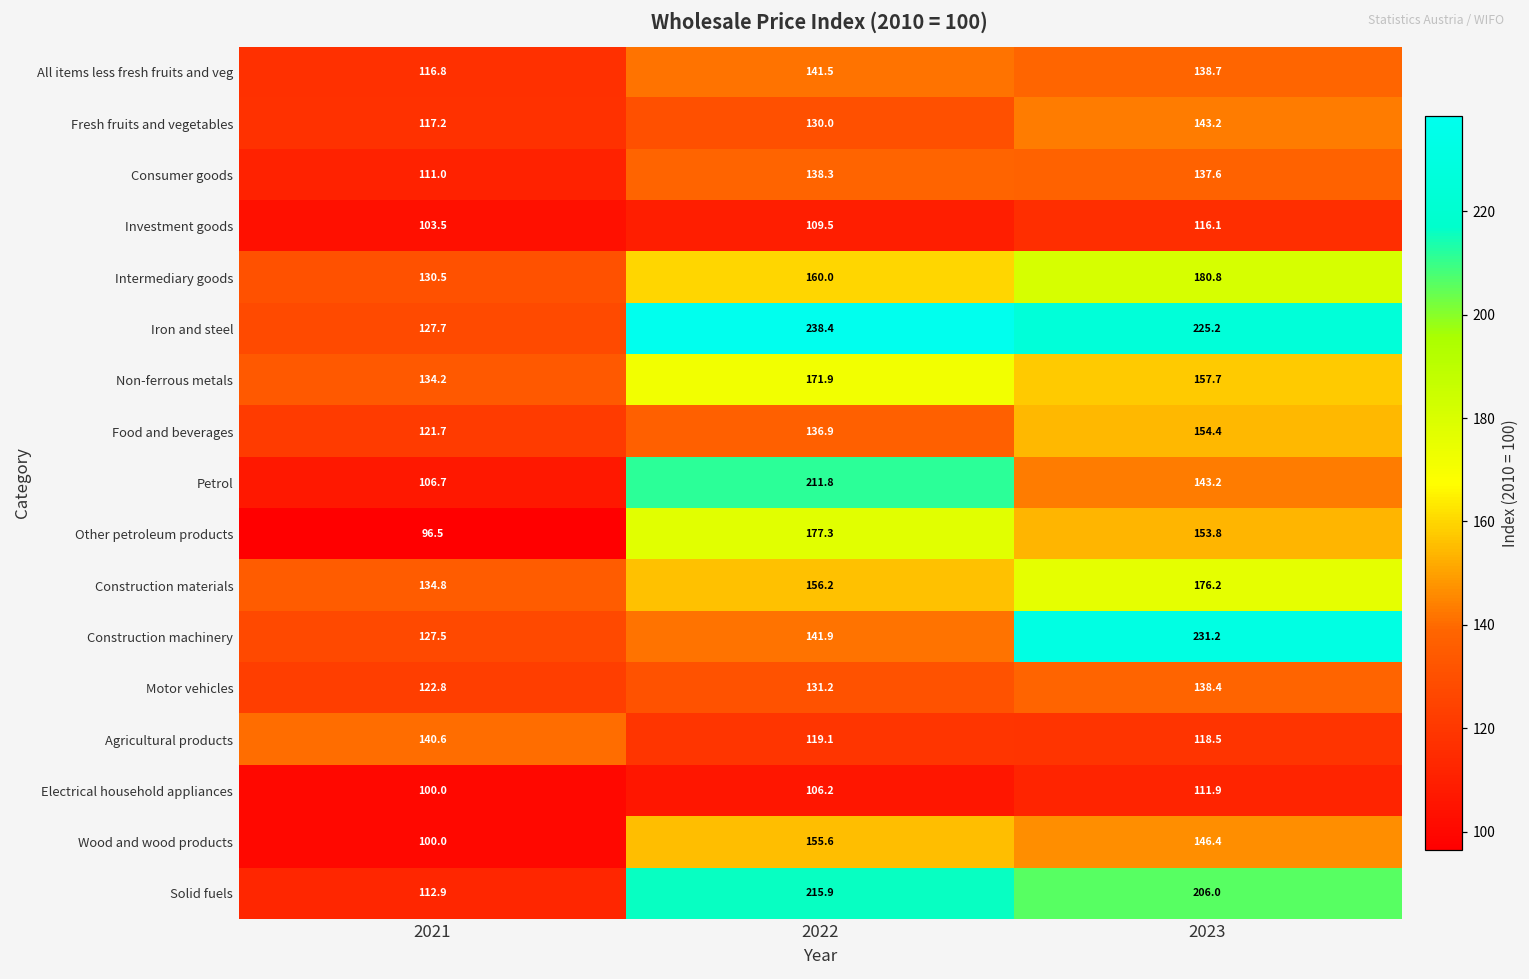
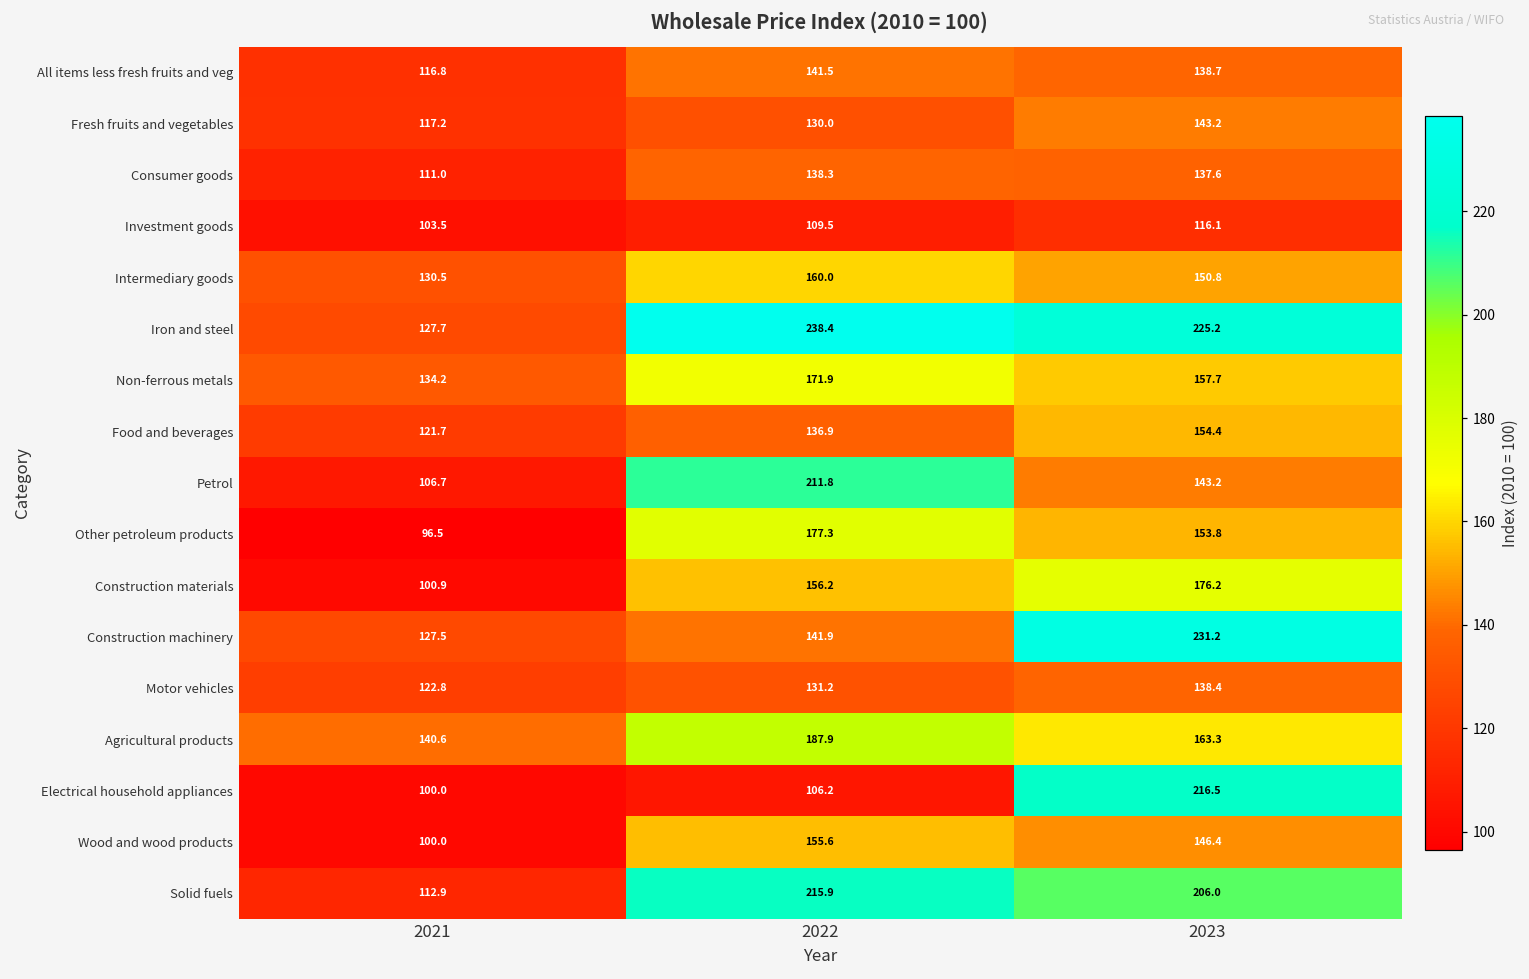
Intermediary goods, 2023: 180.8 -> 150.8
Construction materials, 2021: 134.8 -> 100.9
Agricultural products, 2022: 119.1 -> 187.9
Agricultural products, 2023: 118.5 -> 163.3
Electrical household appliances, 2023: 111.9 -> 216.5
